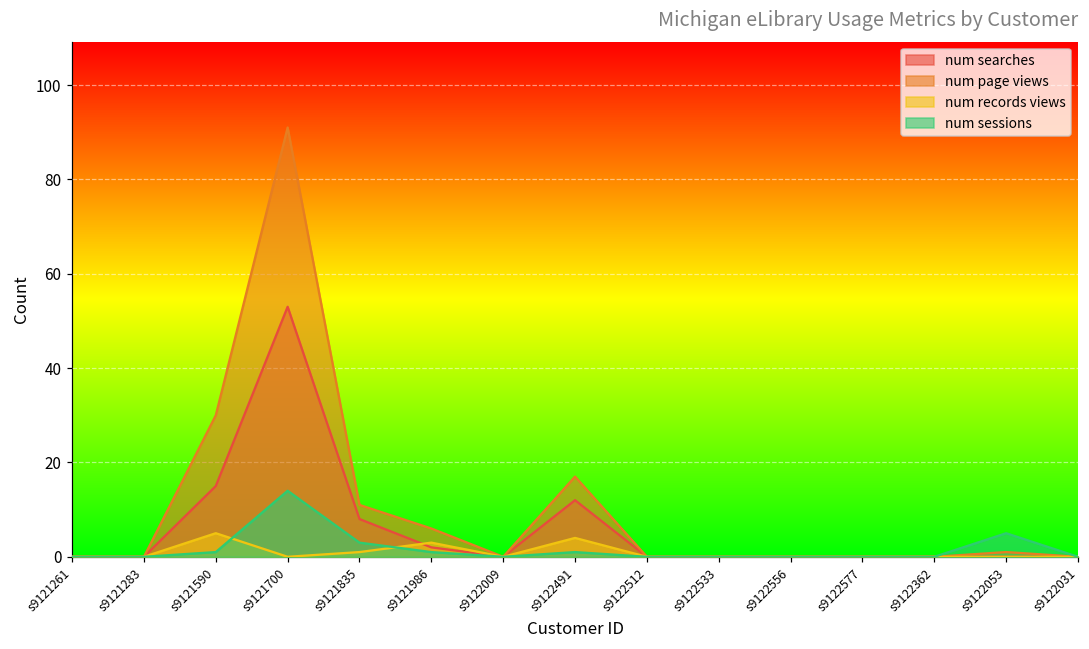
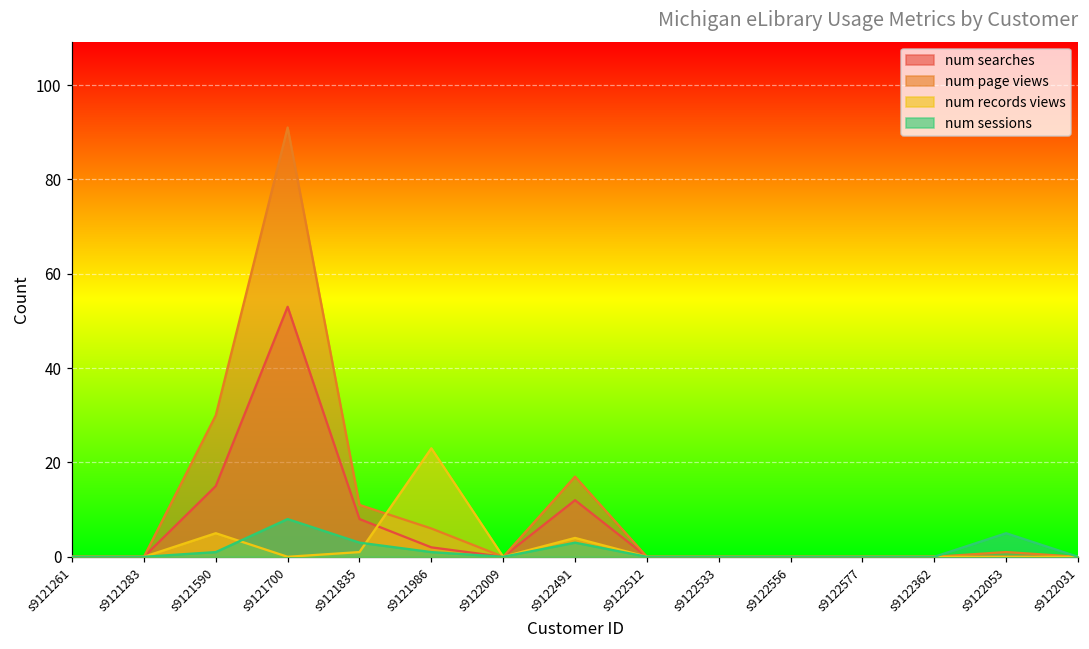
num sessions, s9121700: 14 -> 8
num records views, s9121986: 3 -> 23
num sessions, s9122491: 1 -> 3
